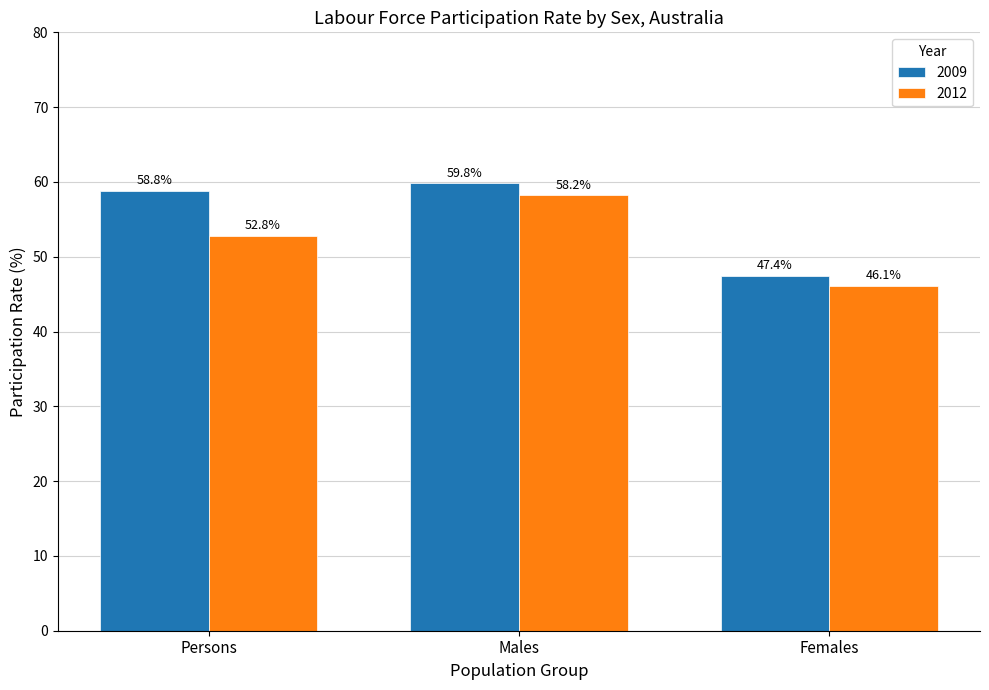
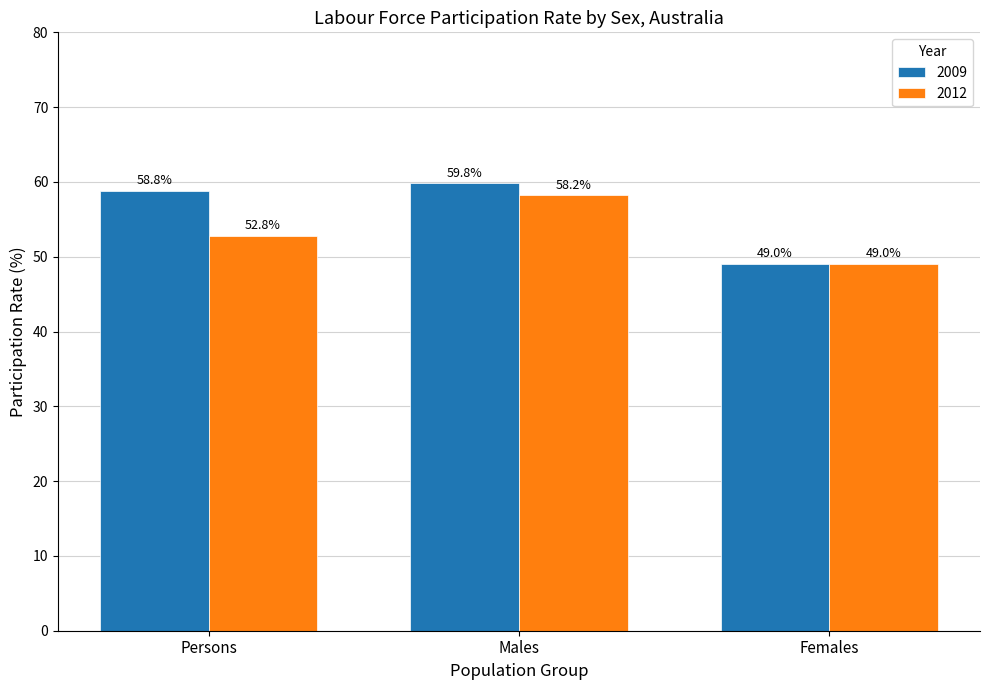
2009, Females: 47.4% -> 49.0%
2012, Females: 46.1% -> 49.0%
